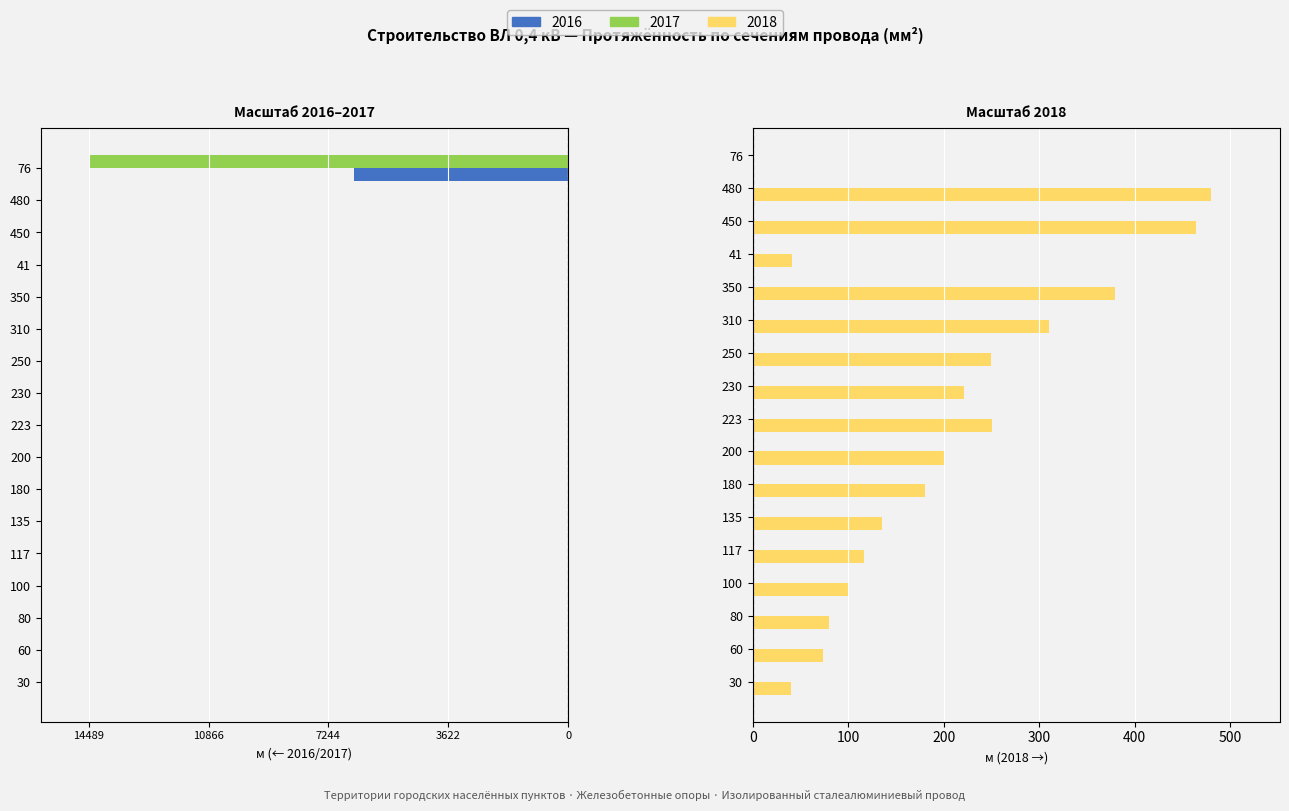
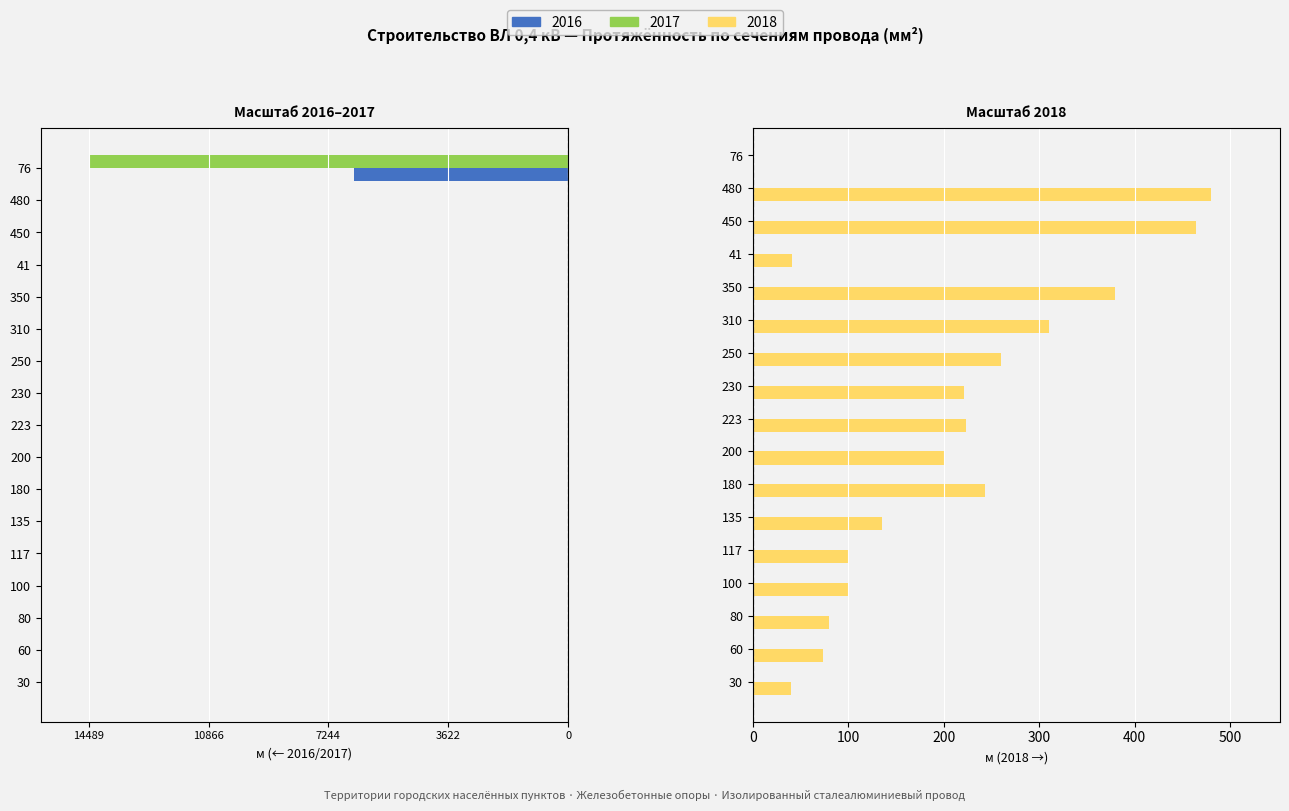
Масштаб 2018, 250: 250 -> 260
Масштаб 2018, 223: 250 -> 220
Масштаб 2018, 180: 180 -> 240
Масштаб 2018, 117: 120 -> 100
